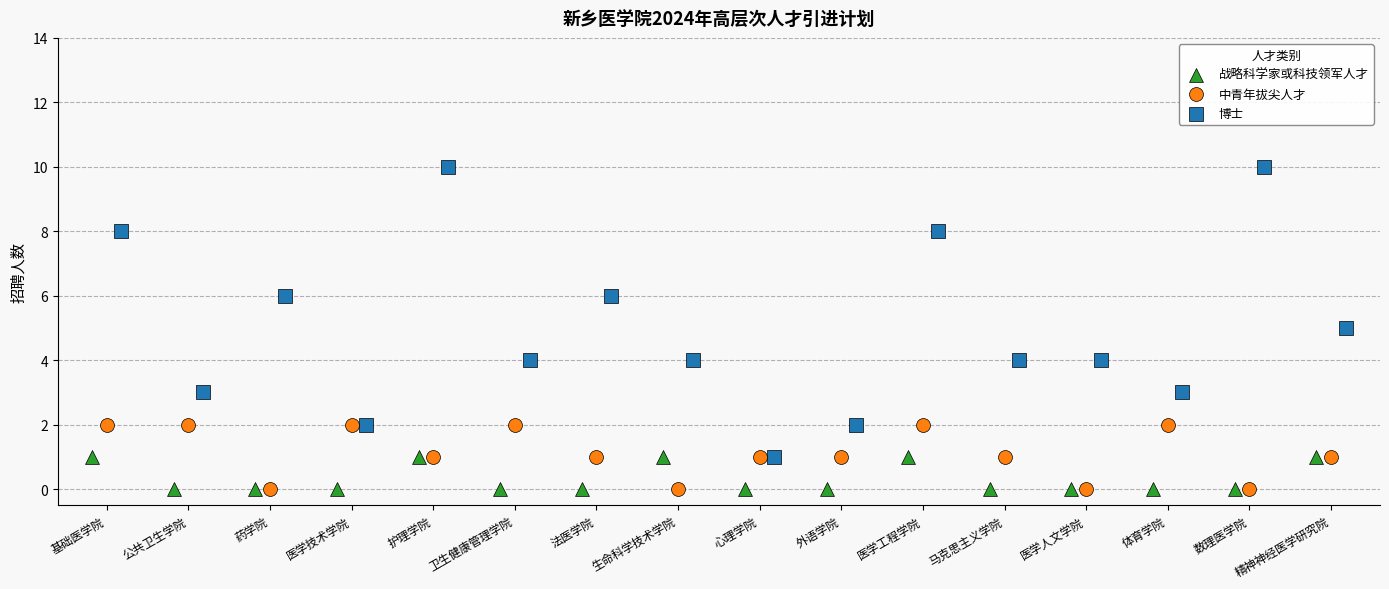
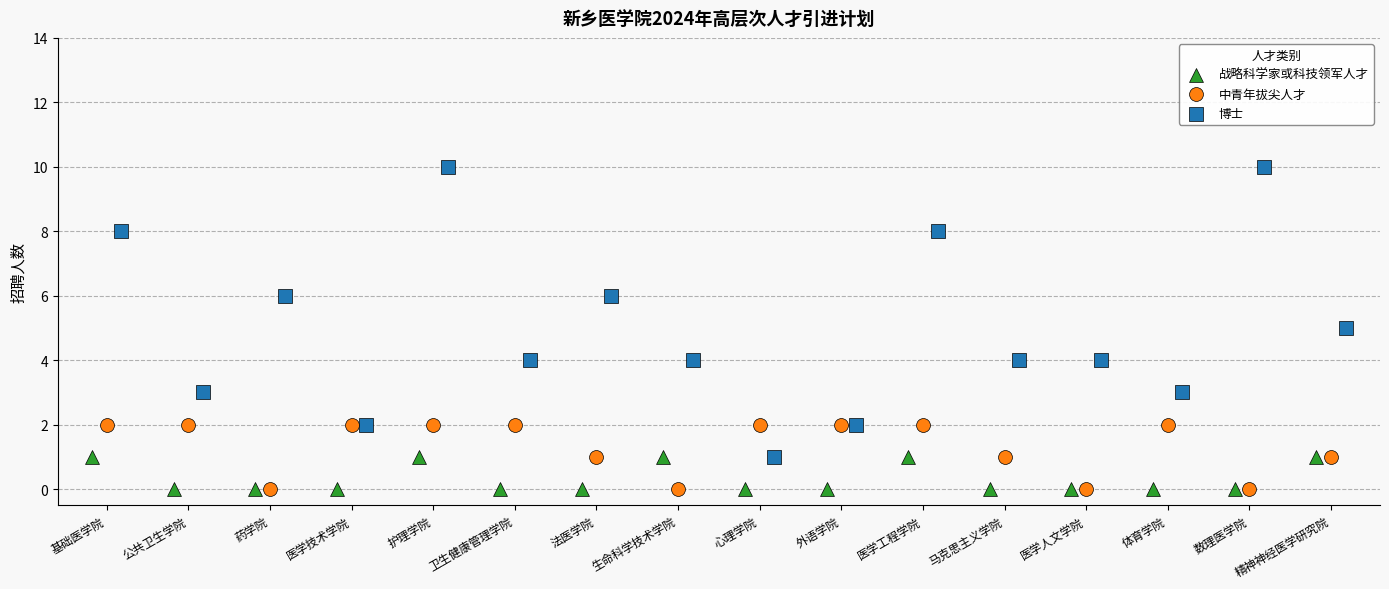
中青年拔尖人才, 护理学院: 1 -> 2
中青年拔尖人才, 心理学院: 1 -> 2
中青年拔尖人才, 外语学院: 1 -> 2
